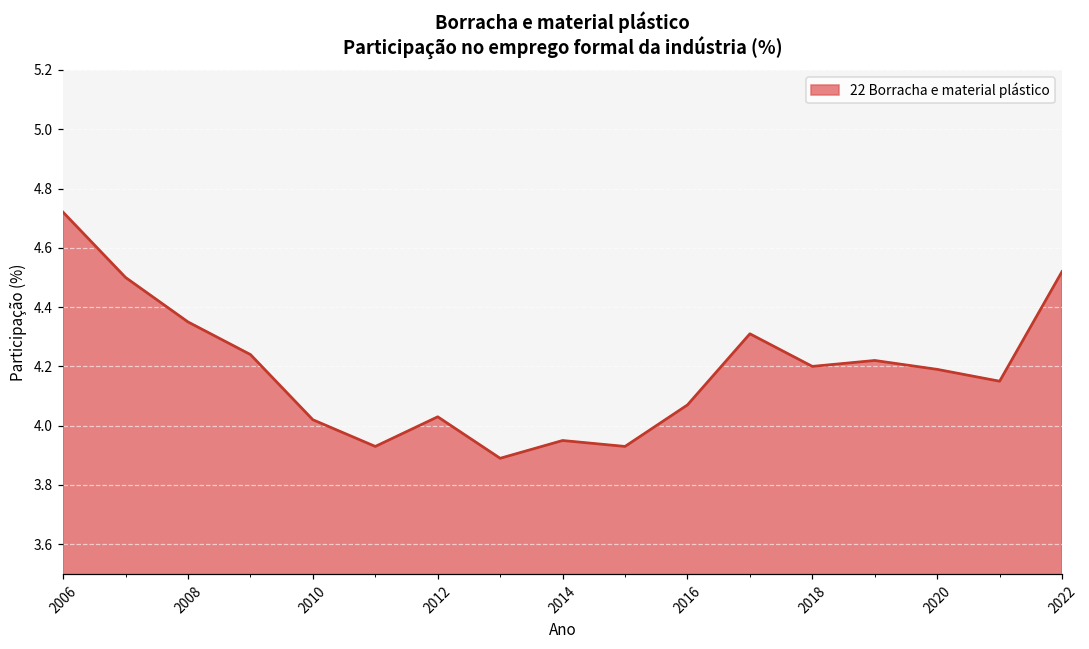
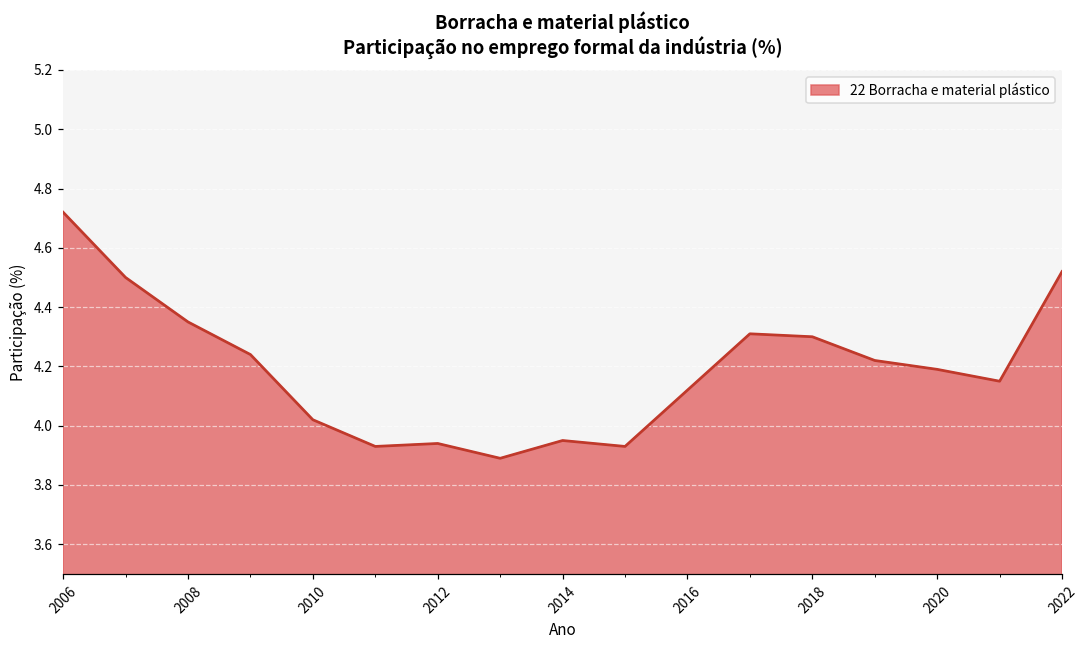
2012: 4.03 -> 3.94
2016: 4.07 -> 4.12
2018: 4.2 -> 4.3
